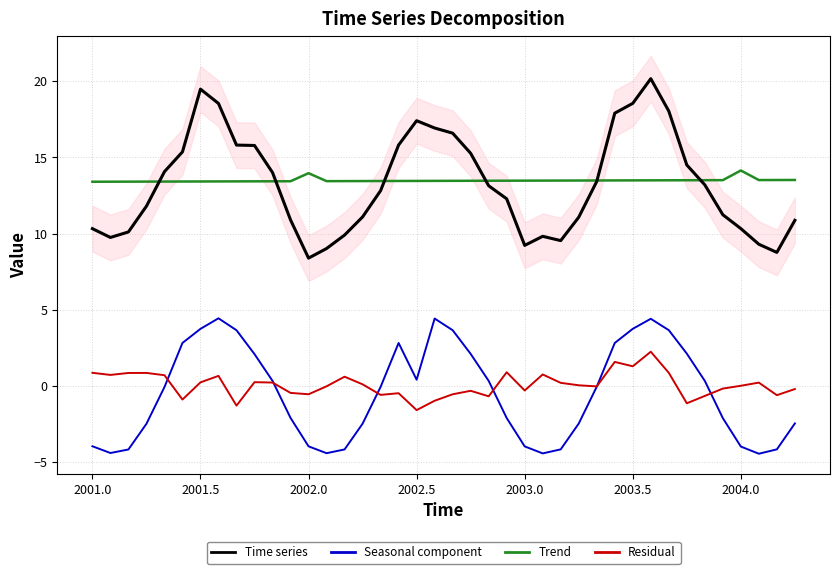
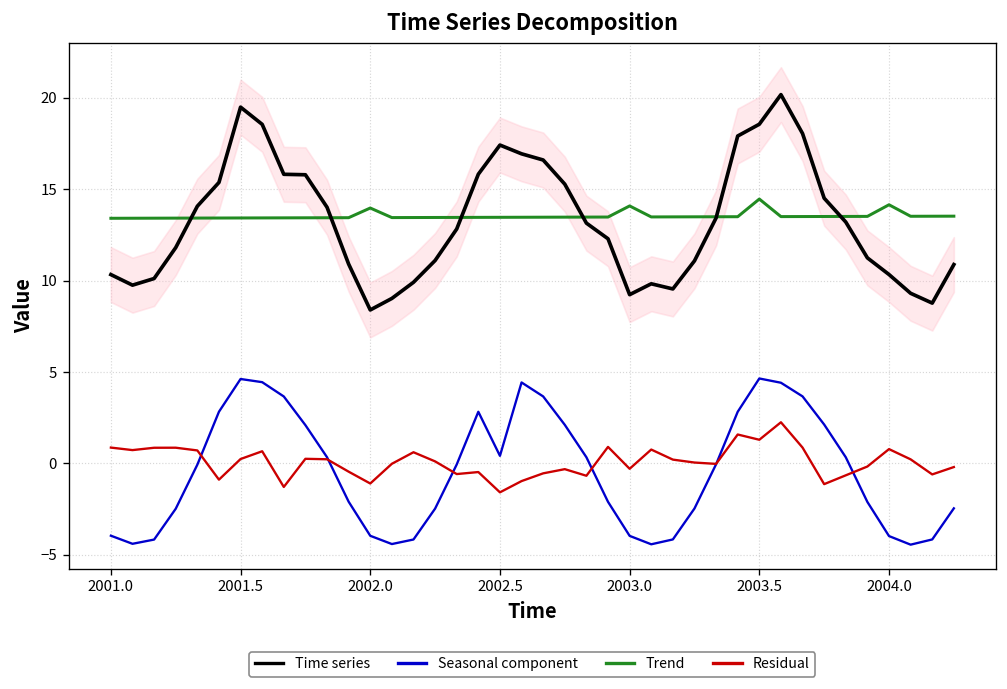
Seasonal component, 2001.5: 3.8 -> 4.6
Residual, 2002.0: -0.5 -> -1.1
Trend, 2003.0: 13.5 -> 14.1
Seasonal component, 2003.5: 3.8 -> 4.6
Trend, 2003.5: 13.5 -> 14.5
Residual, 2004.0: 0.0 -> 0.8
